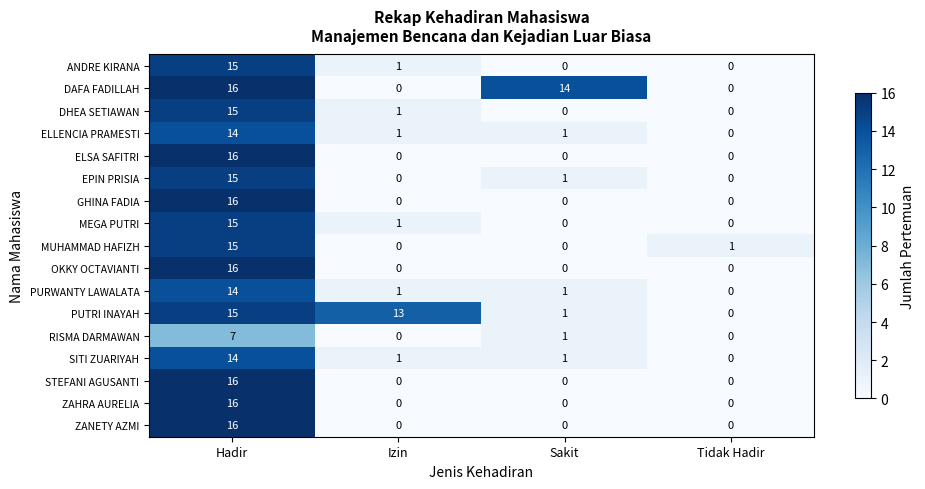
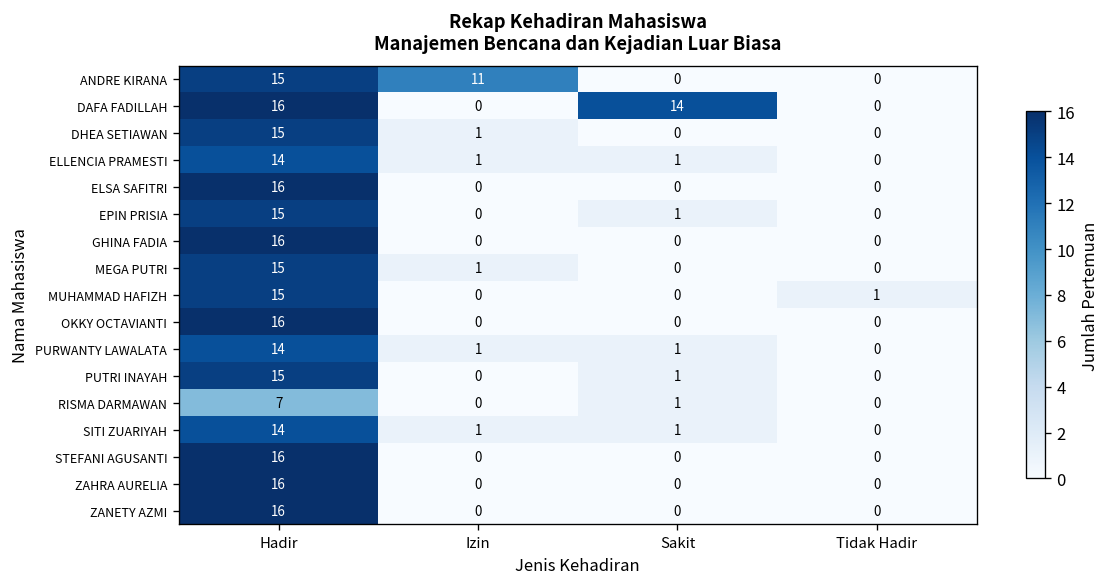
ANDRE KIRANA, Izin: 1 -> 11
PUTRI INAYAH, Izin: 13 -> 0
